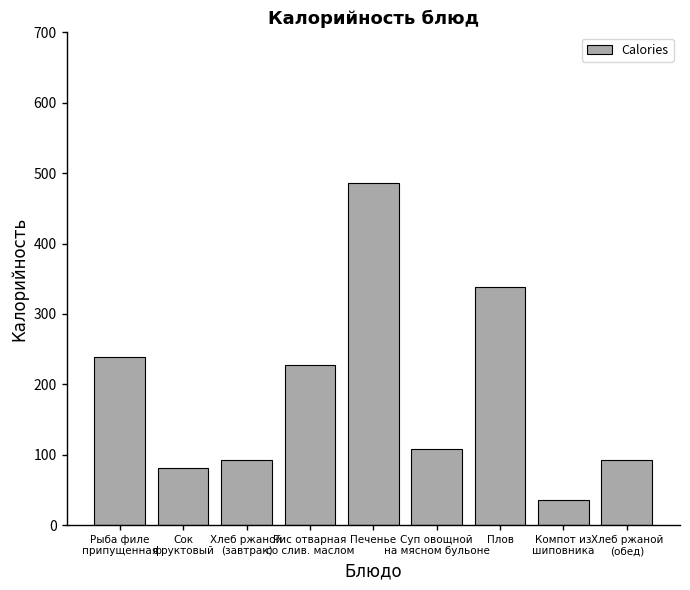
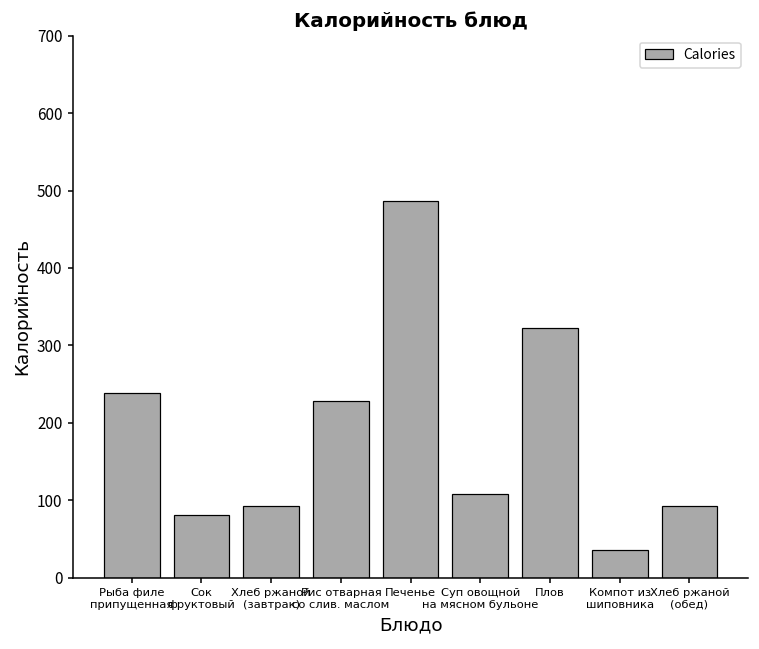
Плов: 340 -> 320
